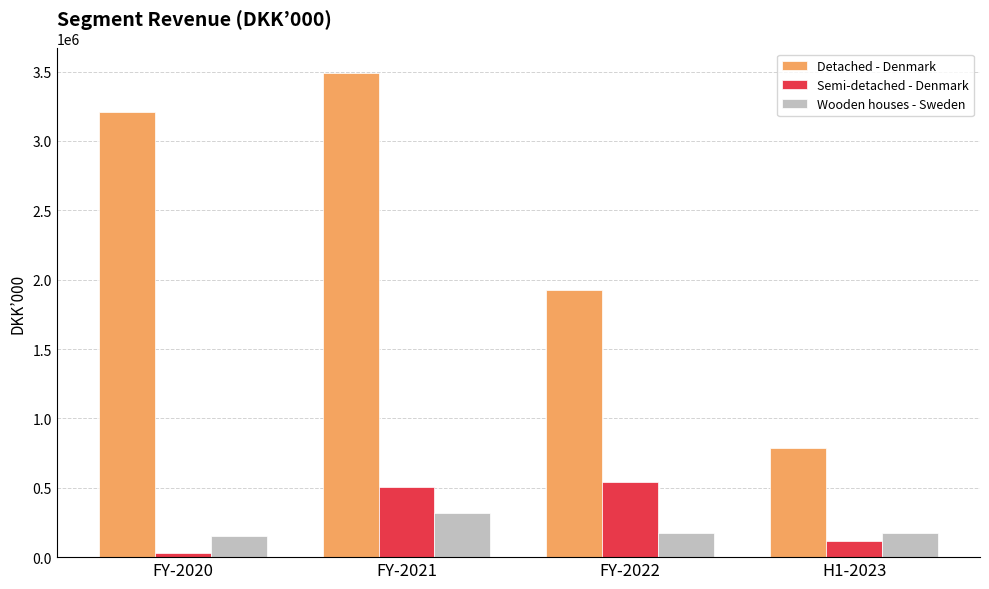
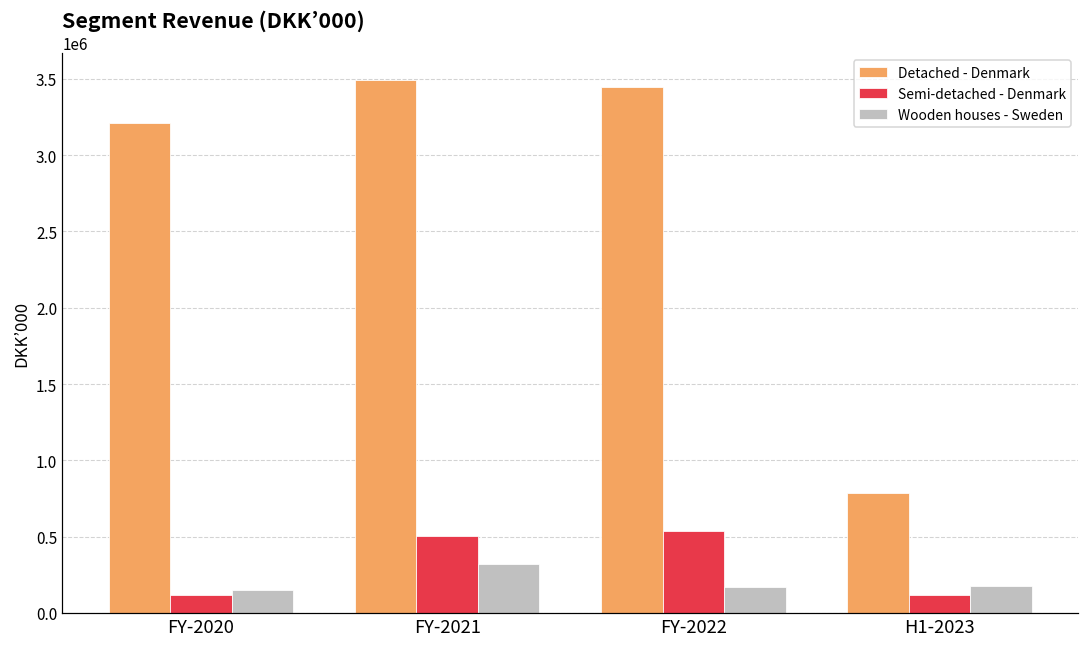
Semi-detached - Denmark, FY-2020: 30000 -> 120000
Detached - Denmark, FY-2022: 1930000 -> 3440000
